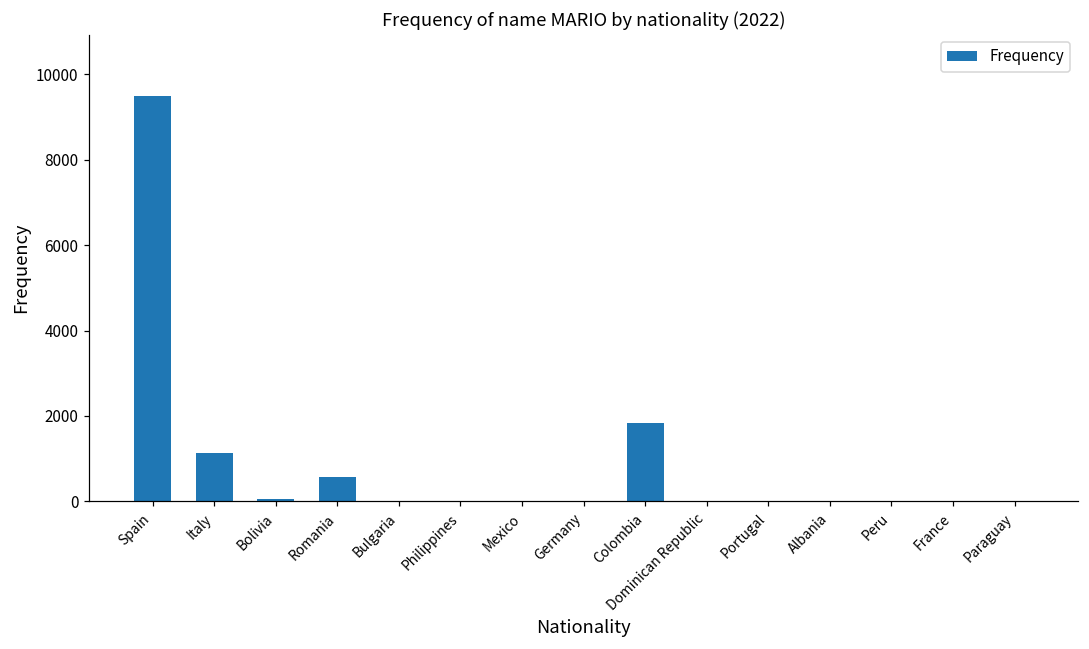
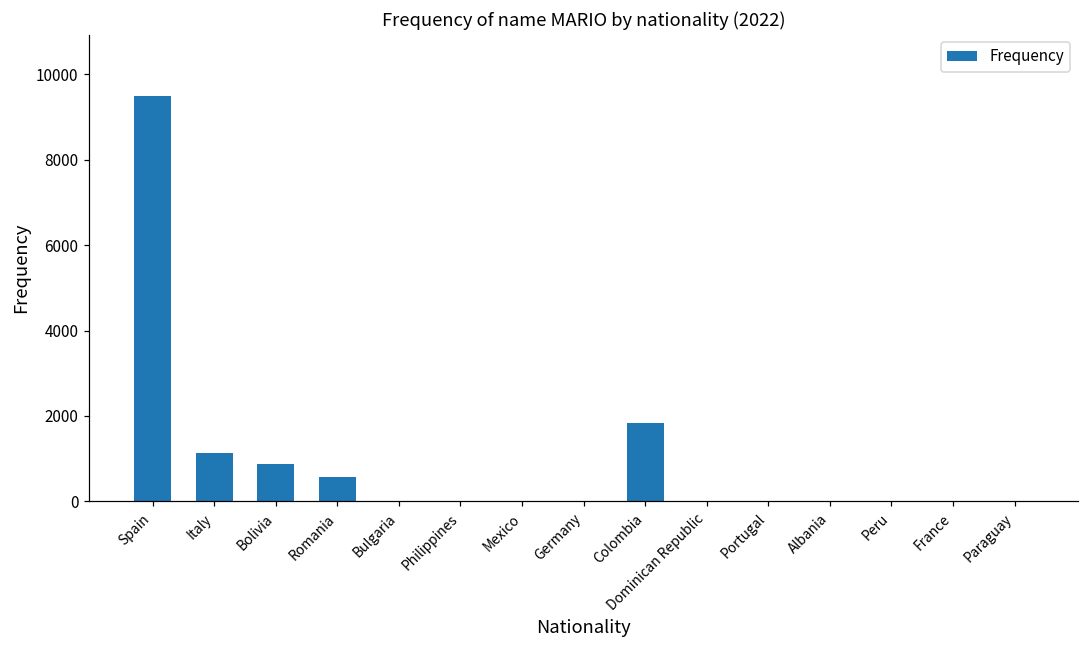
Bolivia: 100 -> 900
